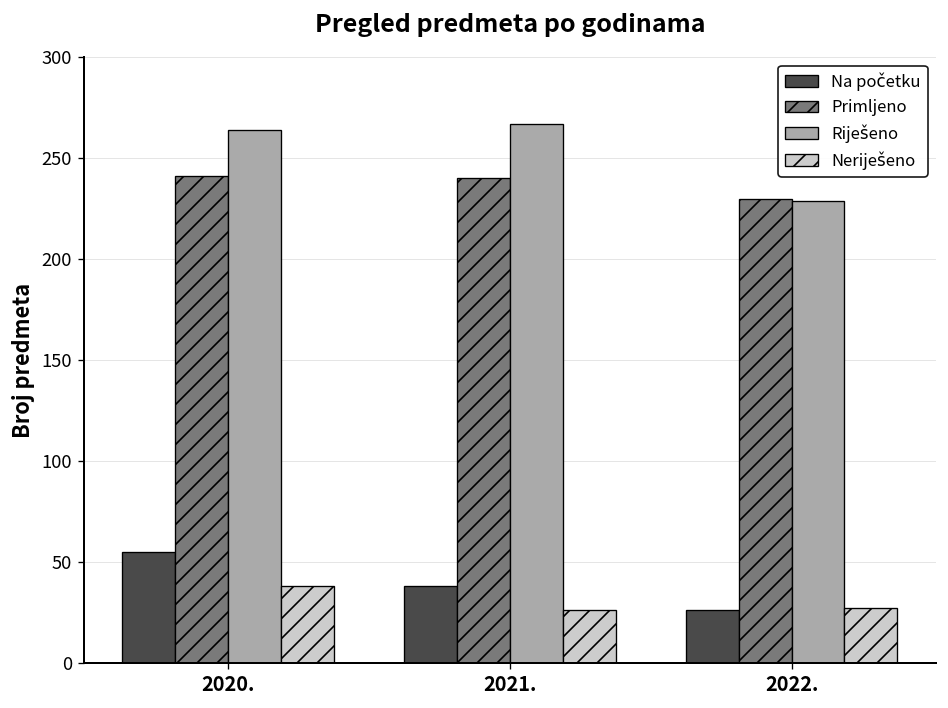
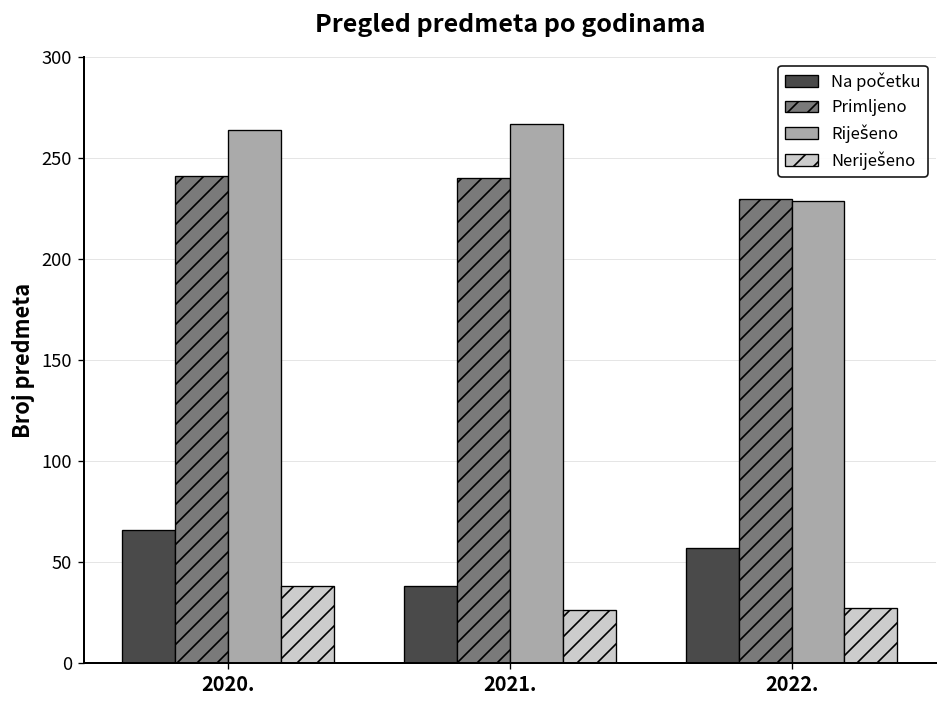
Na početku, 2020.: 55 -> 66
Na početku, 2022.: 26 -> 57
